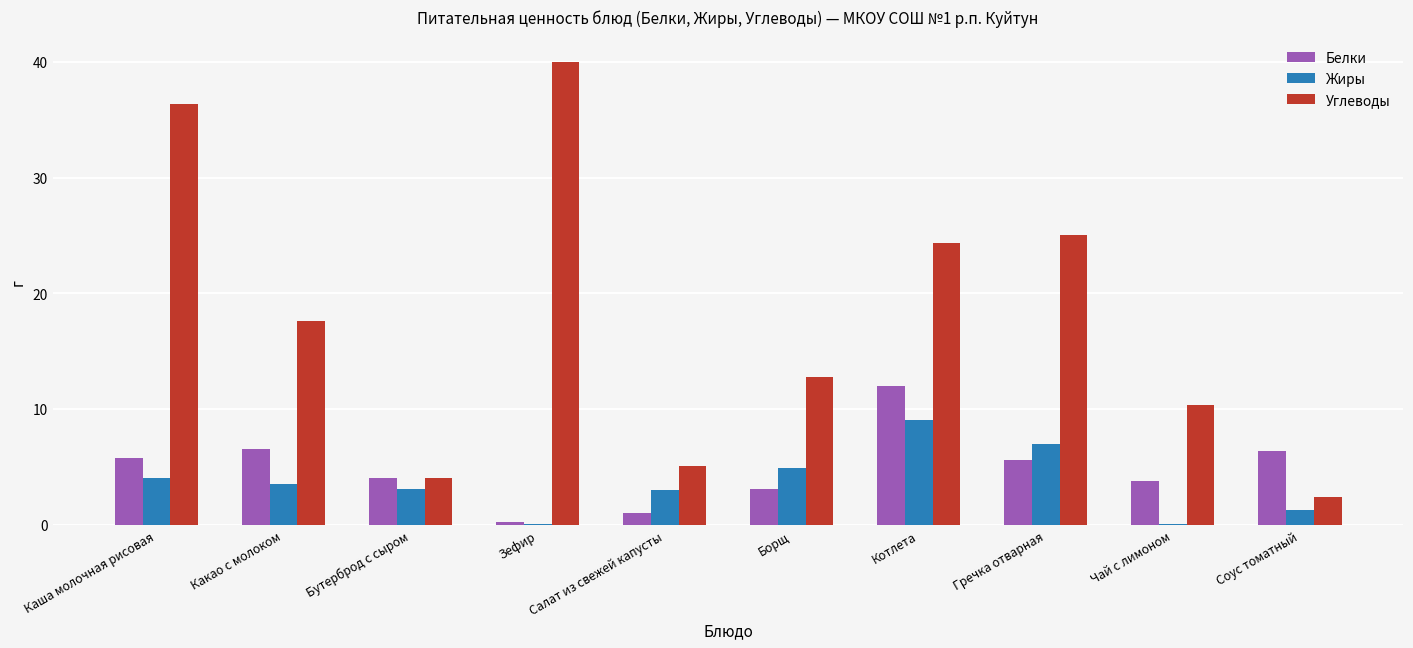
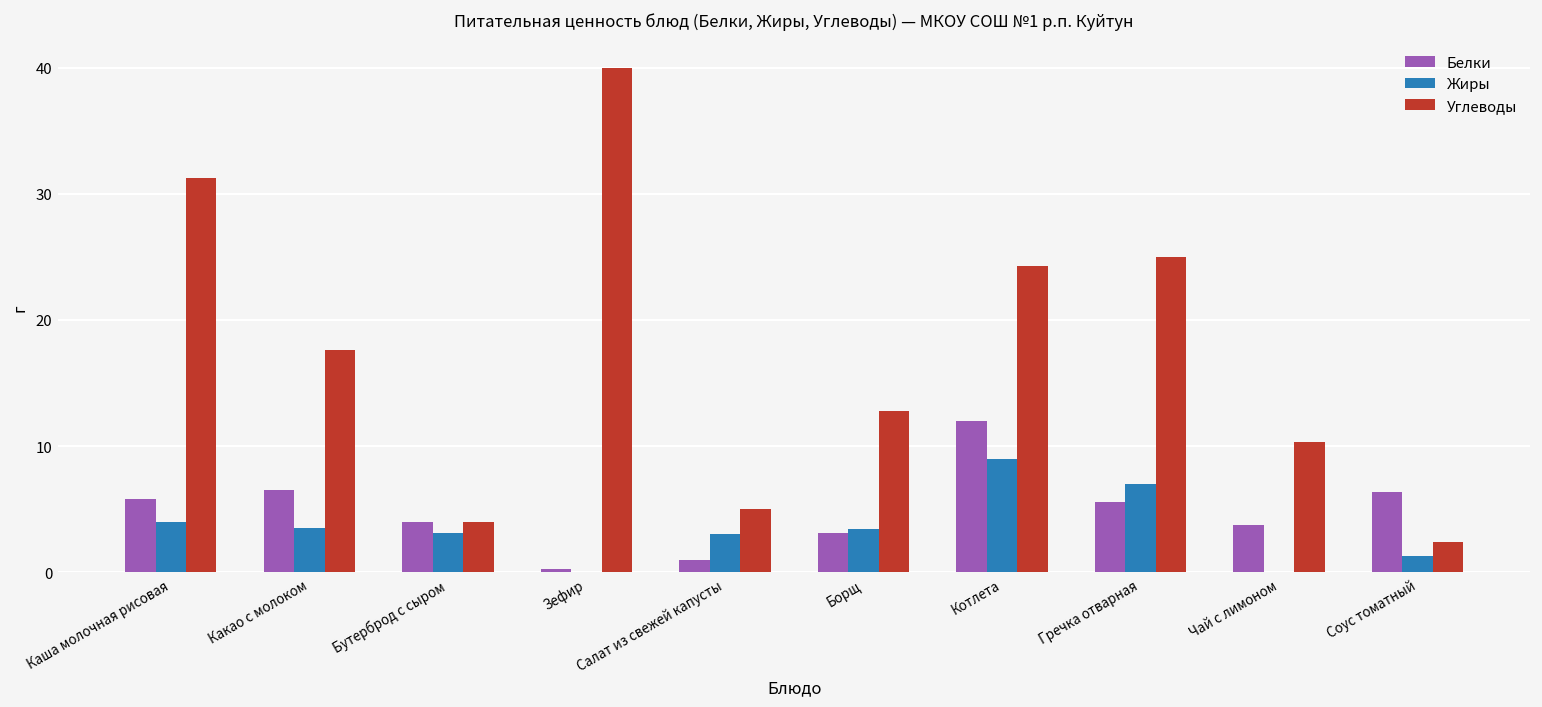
Углеводы, Каша молочная рисовая: 36.3 -> 31.3
Жиры, Борщ: 4.9 -> 3.4
